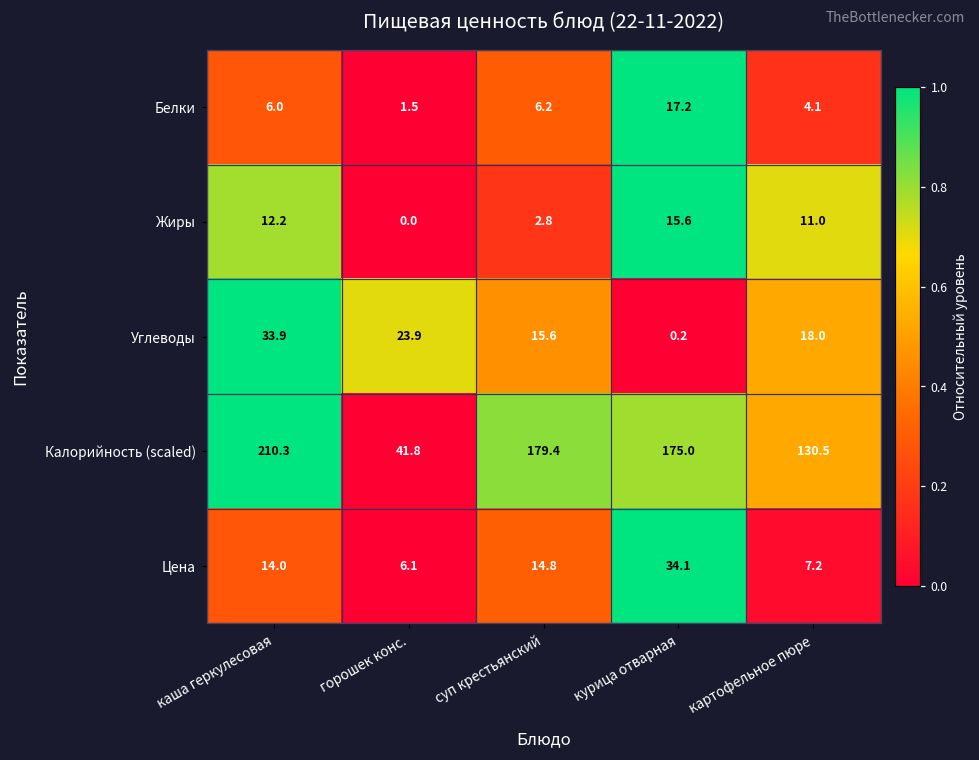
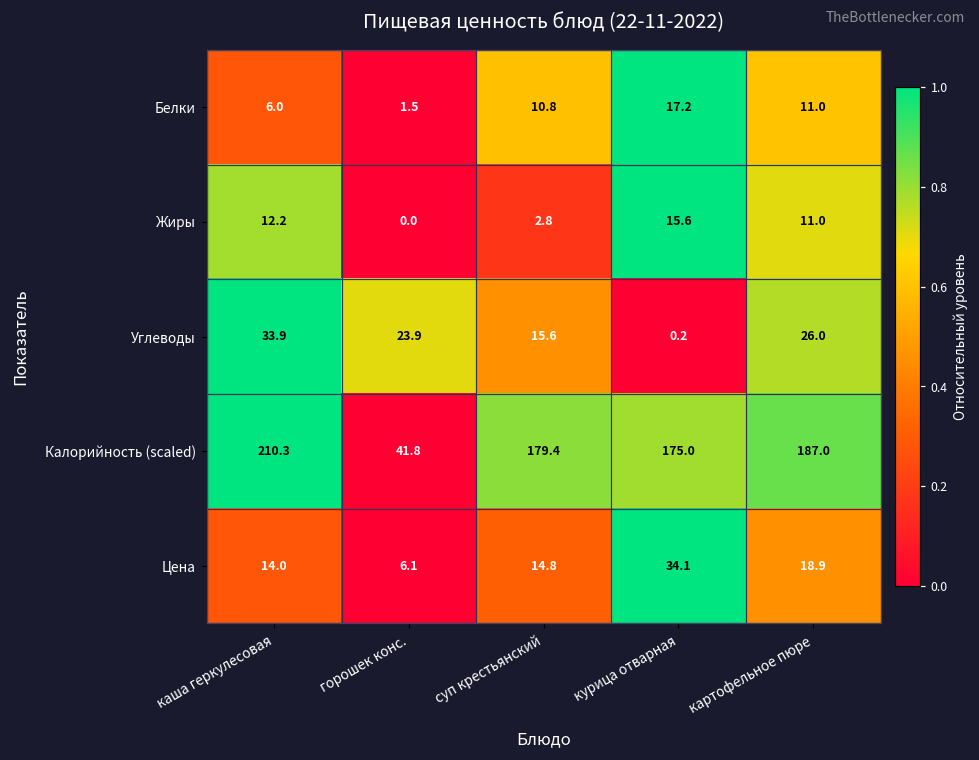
Белки, суп крестьянский: 6.2 -> 10.8
Белки, картофельное пюре: 4.1 -> 11.0
Углеводы, картофельное пюре: 18.0 -> 26.0
Калорийность (scaled), картофельное пюре: 130.5 -> 187.0
Цена, картофельное пюре: 7.2 -> 18.9
